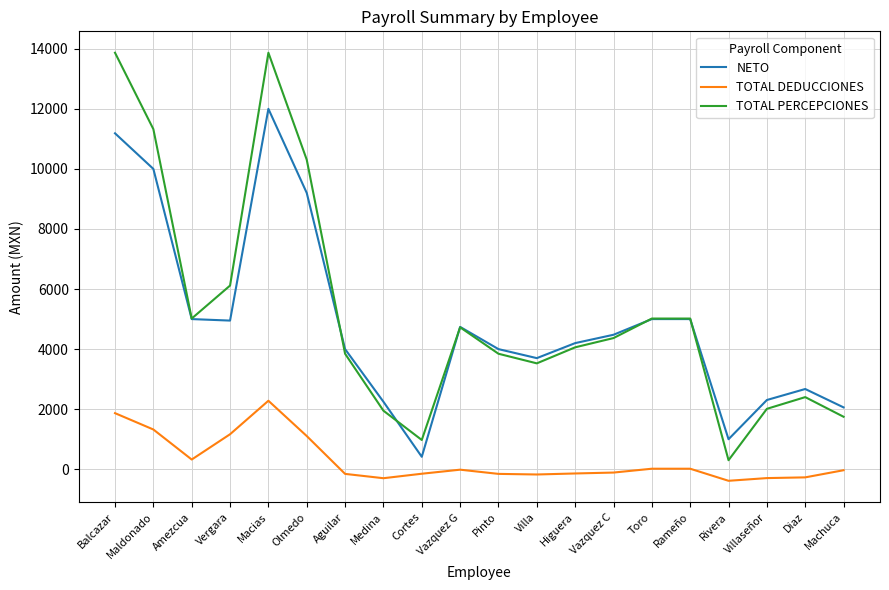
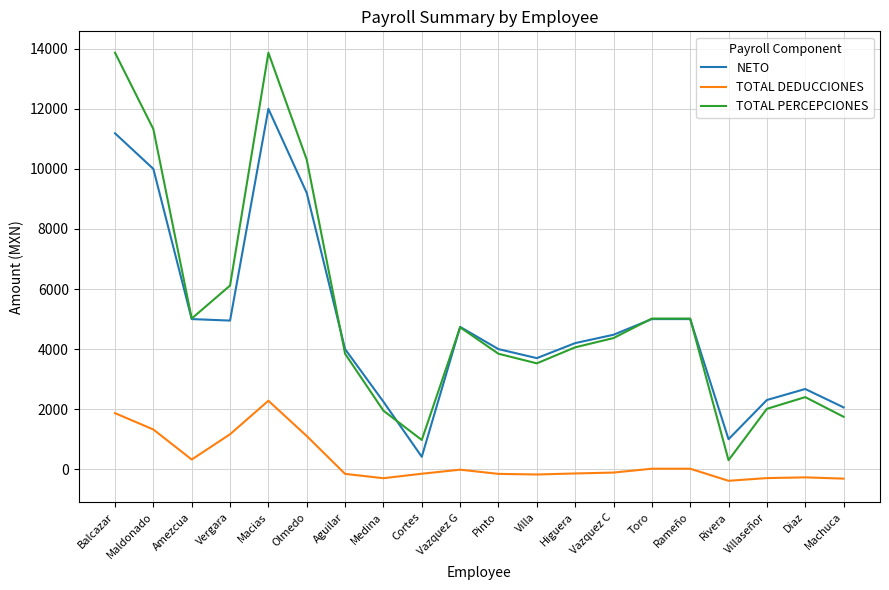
TOTAL DEDUCCIONES, Machuca: 0 -> -300
